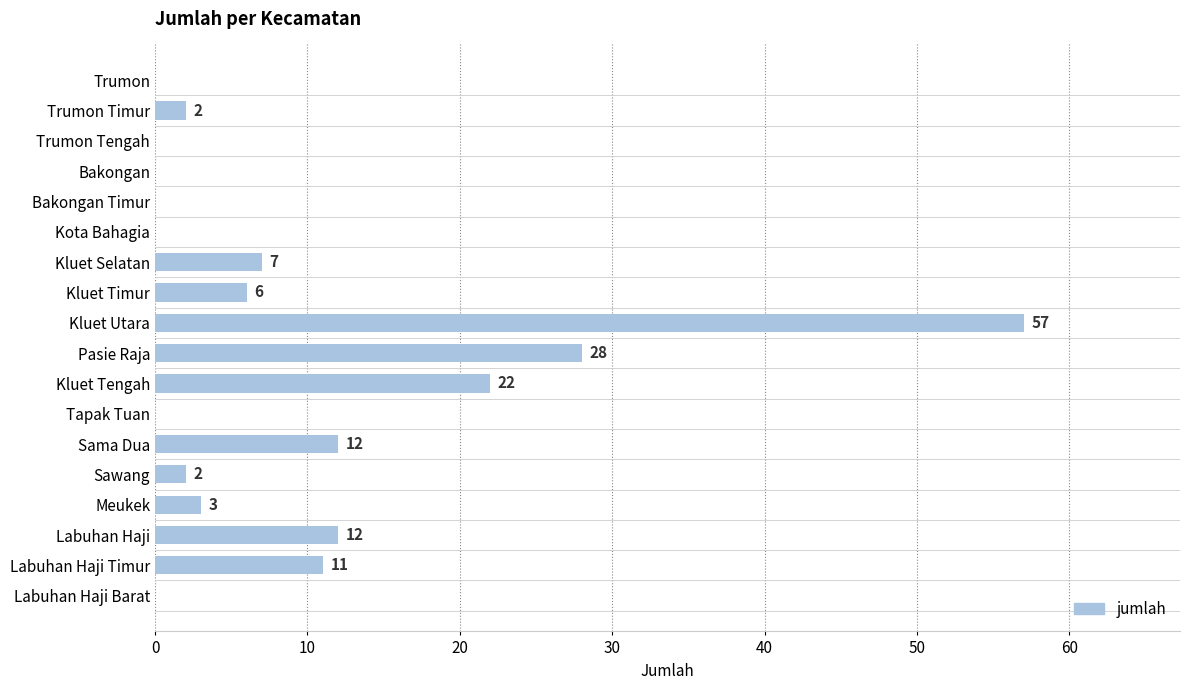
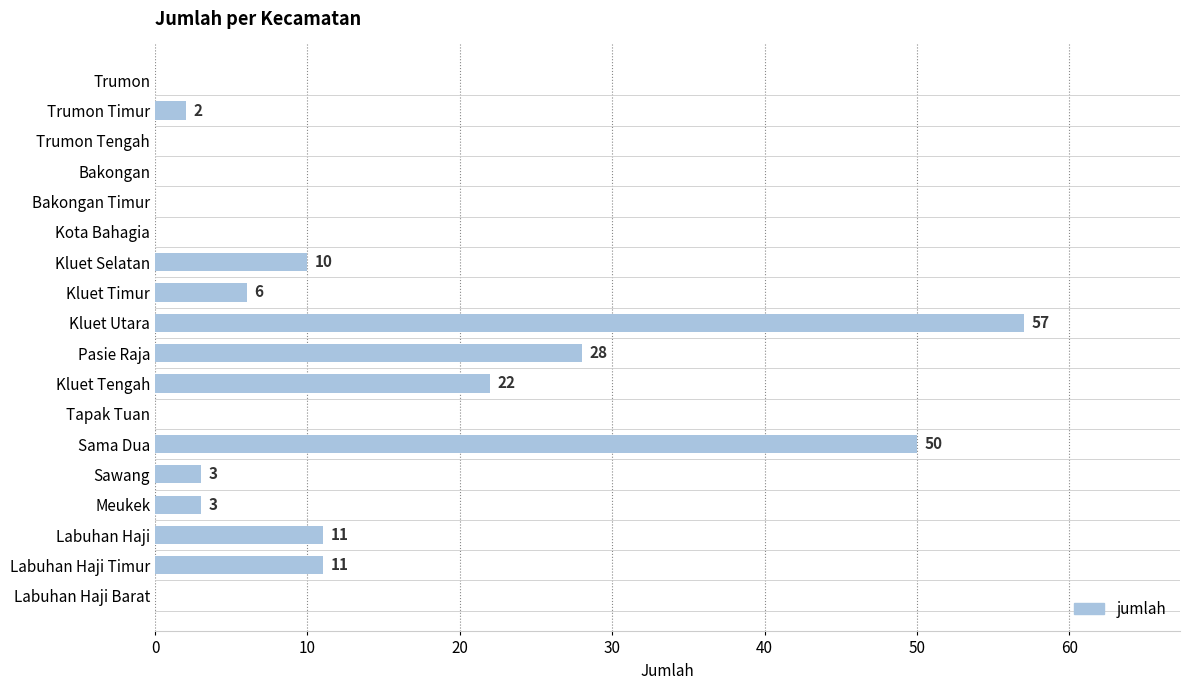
Kluet Selatan: 7 -> 10
Sama Dua: 12 -> 50
Sawang: 2 -> 3
Labuhan Haji: 12 -> 11
